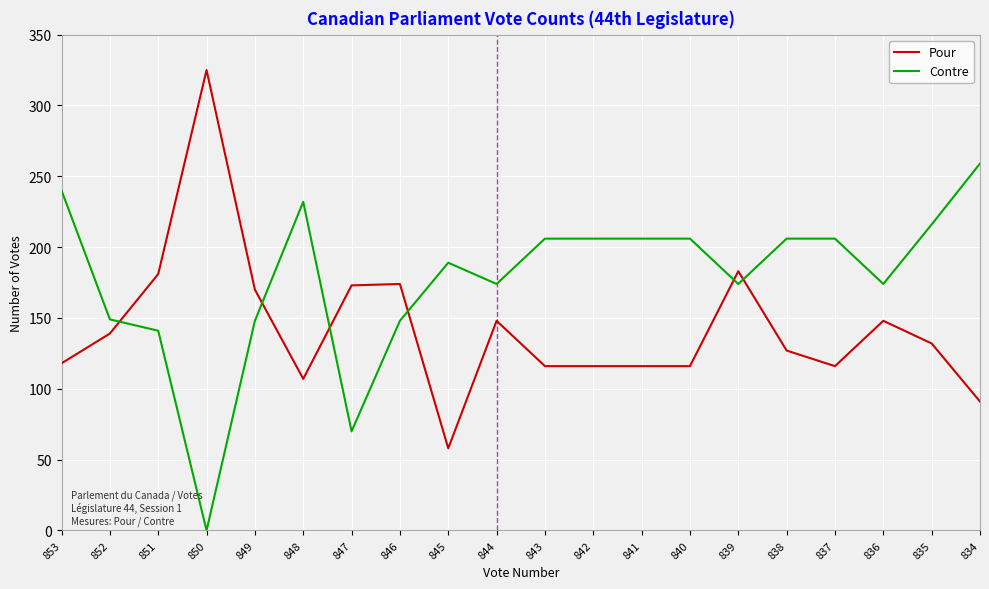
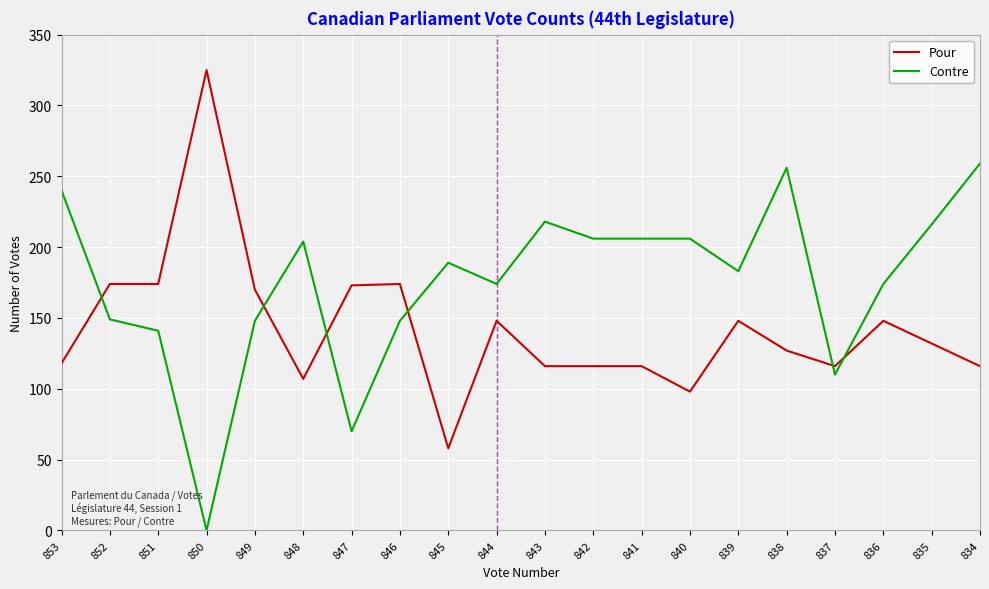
Pour, 852: 139 -> 174
Pour, 851: 181 -> 174
Contre, 848: 232 -> 204
Contre, 843: 206 -> 218
Pour, 840: 116 -> 98
Pour, 839: 183 -> 148
Contre, 839: 174 -> 183
Contre, 838: 206 -> 256
Contre, 837: 206 -> 110
Pour, 834: 91 -> 116
